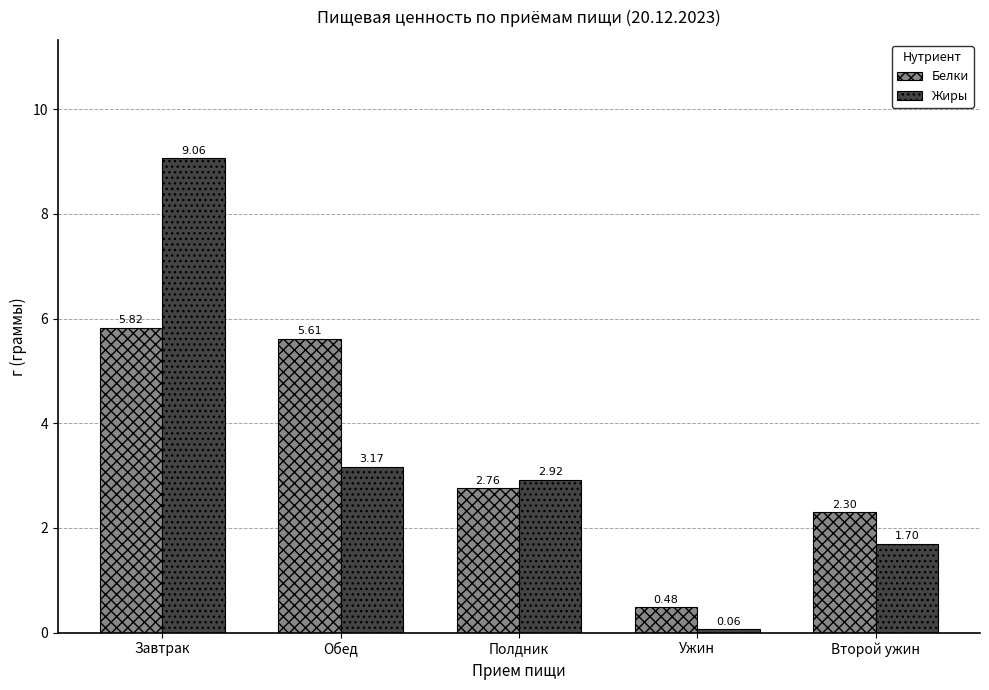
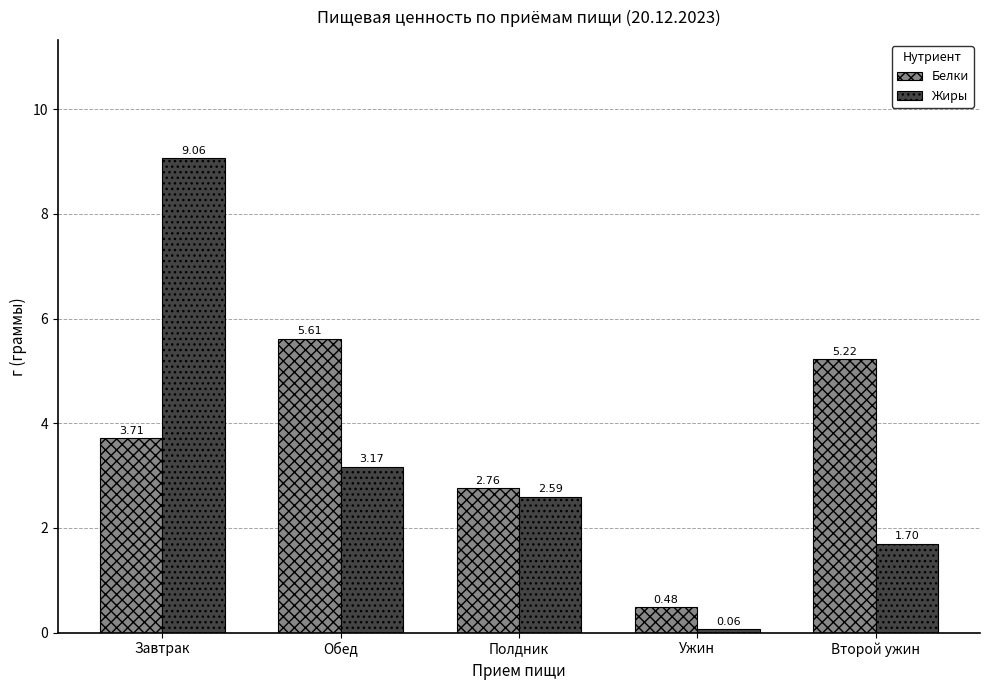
Белки, Завтрак: 5.82 -> 3.71
Жиры, Полдник: 2.92 -> 2.59
Белки, Второй ужин: 2.30 -> 5.22
